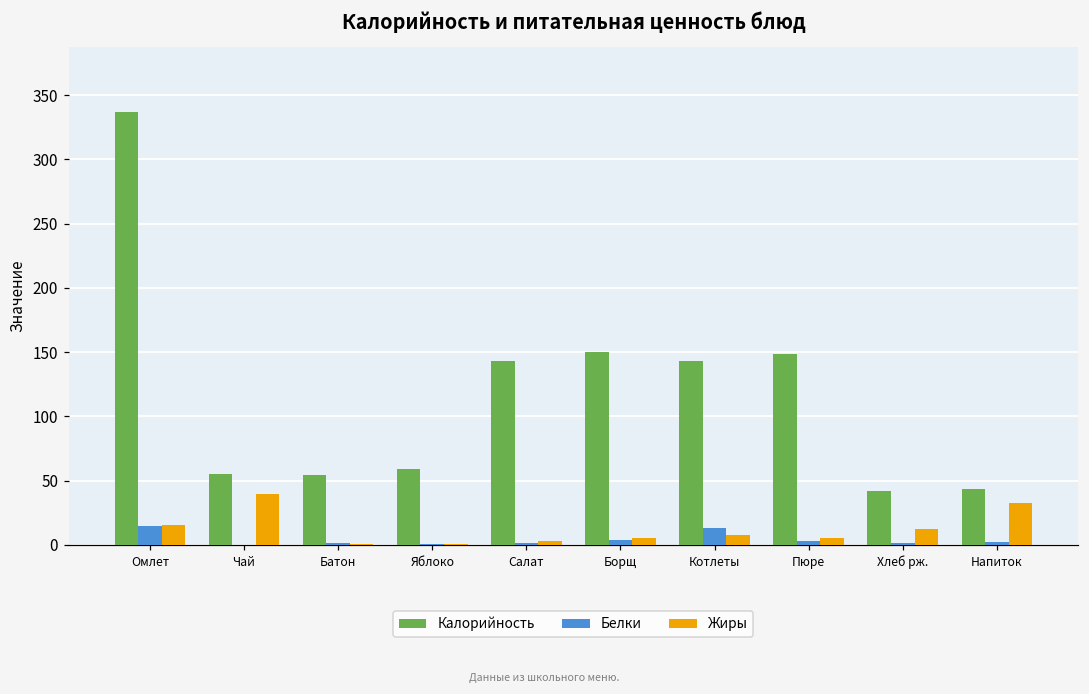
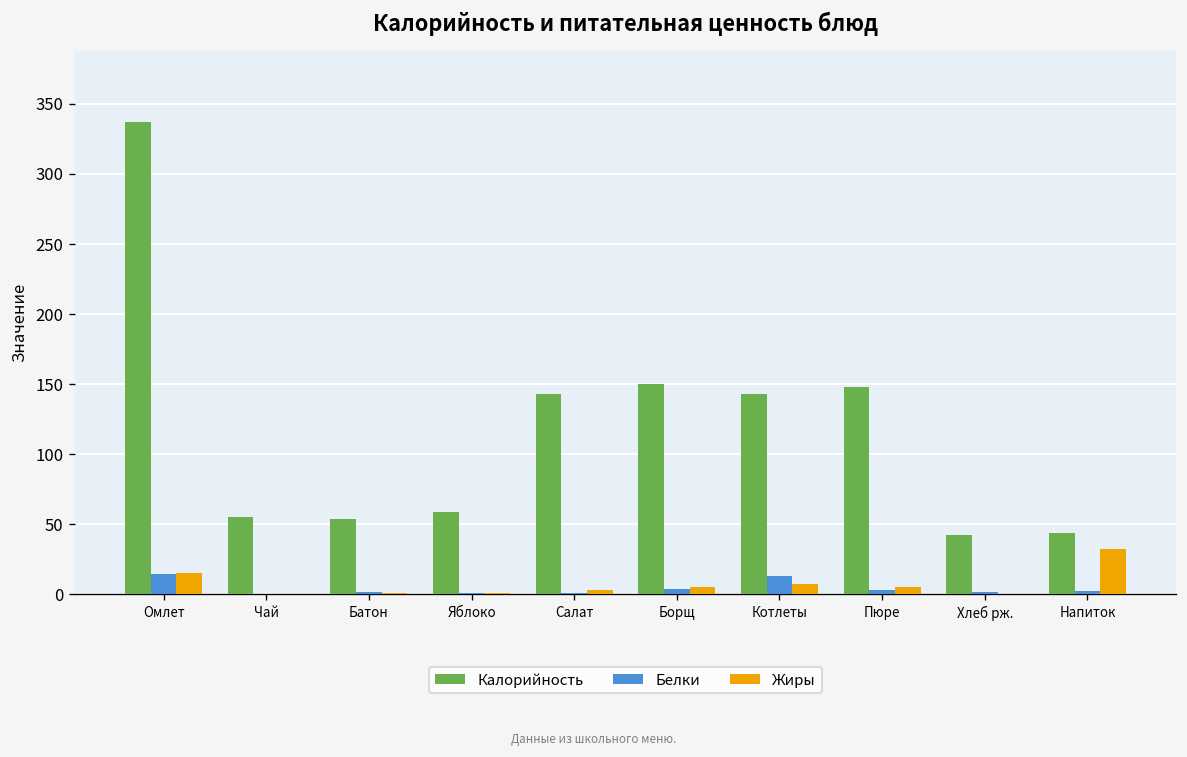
Жиры, Чай: 40 -> 0
Жиры, Хлеб рж.: 12 -> 0
